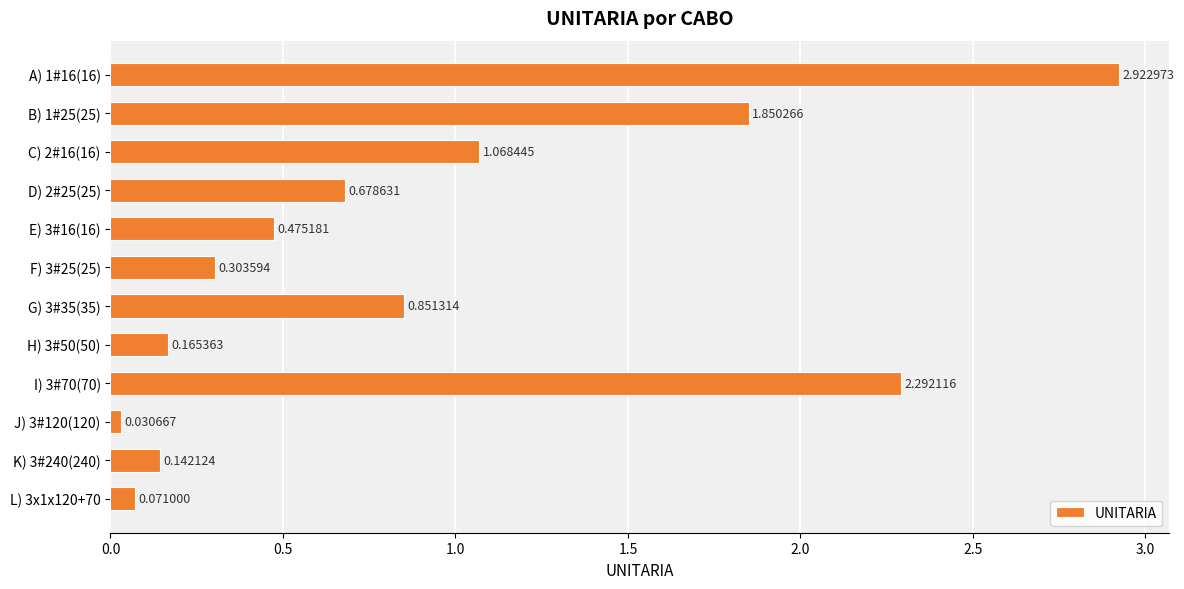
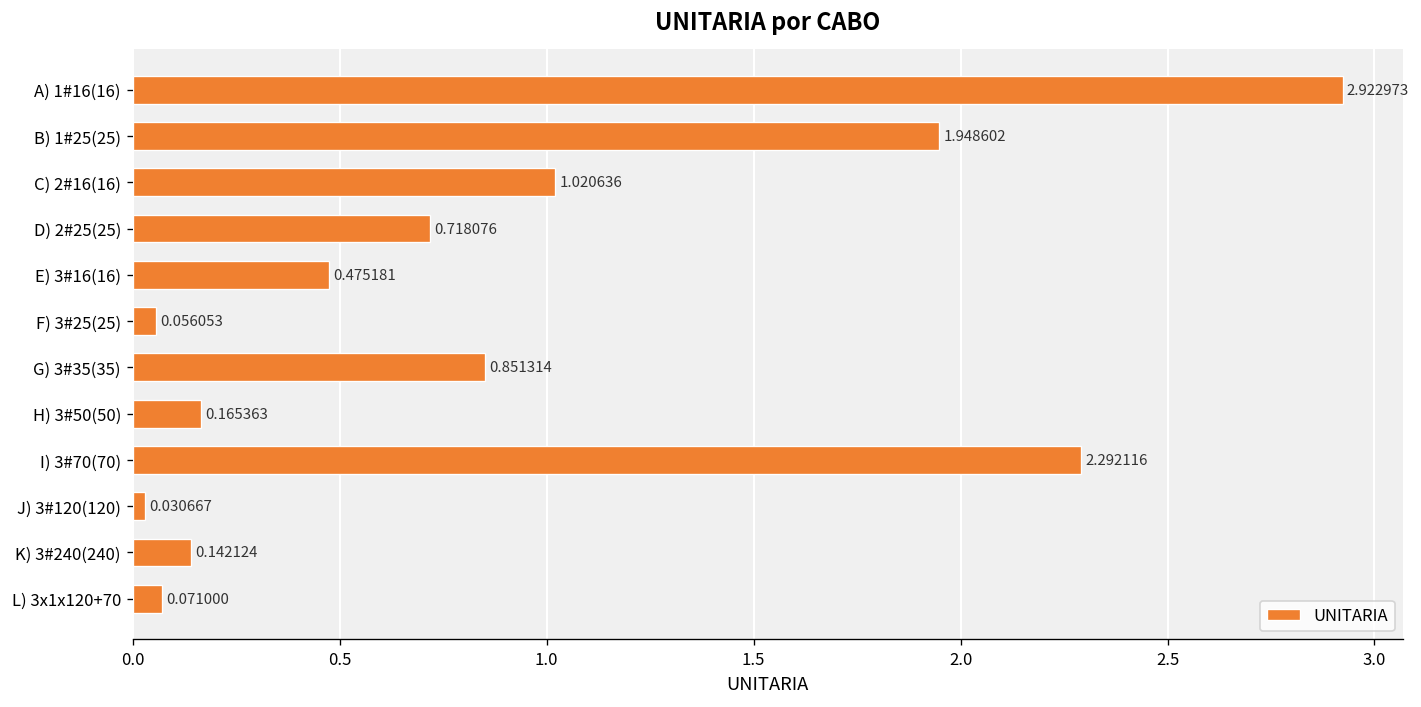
B) 1#25(25): 1.850266 -> 1.948602
C) 2#16(16): 1.068445 -> 1.020636
D) 2#25(25): 0.678631 -> 0.718076
F) 3#25(25): 0.303594 -> 0.056053
